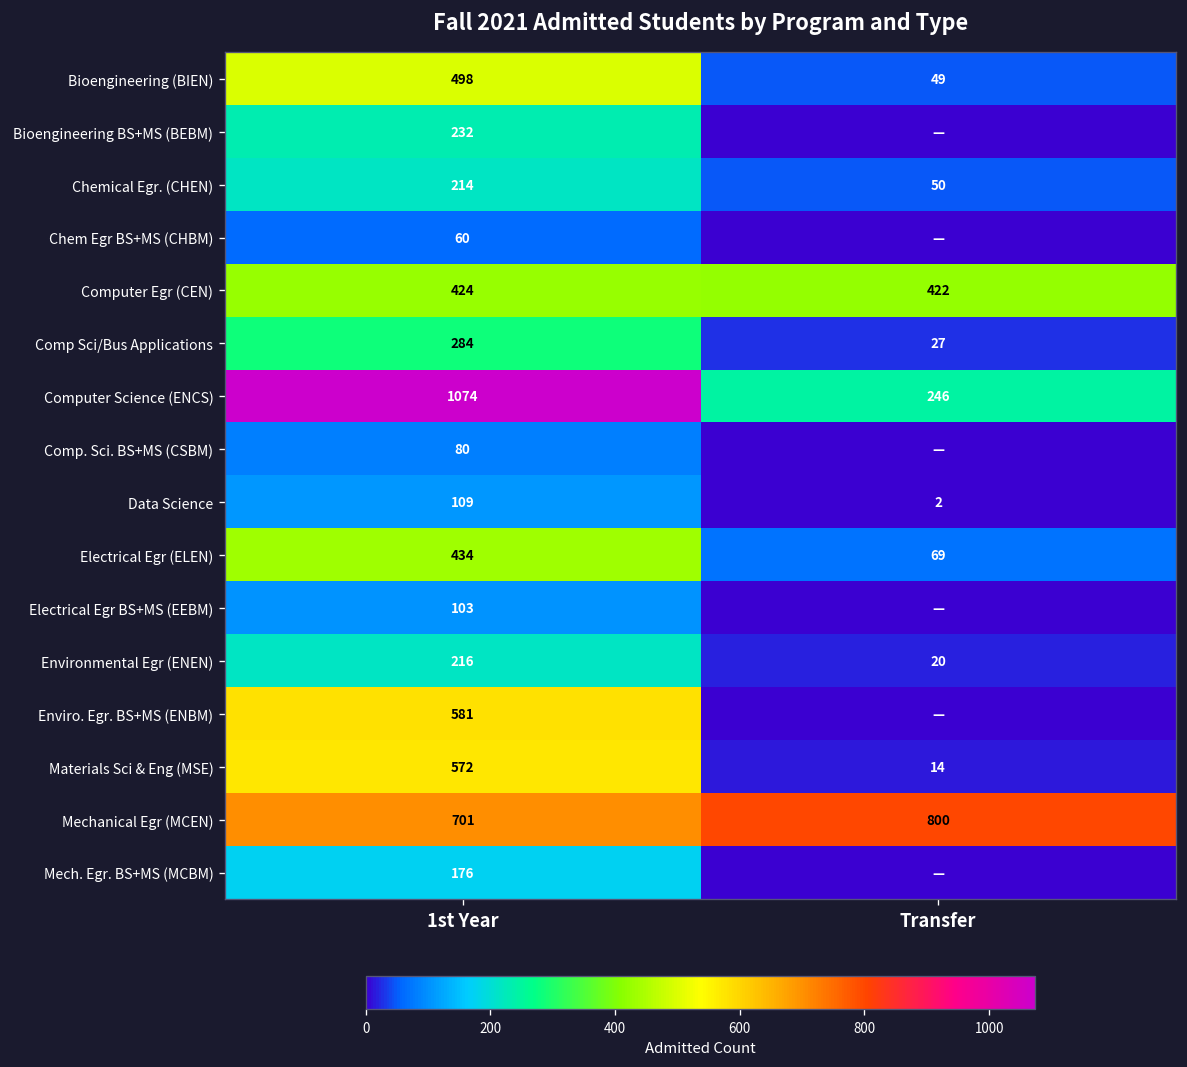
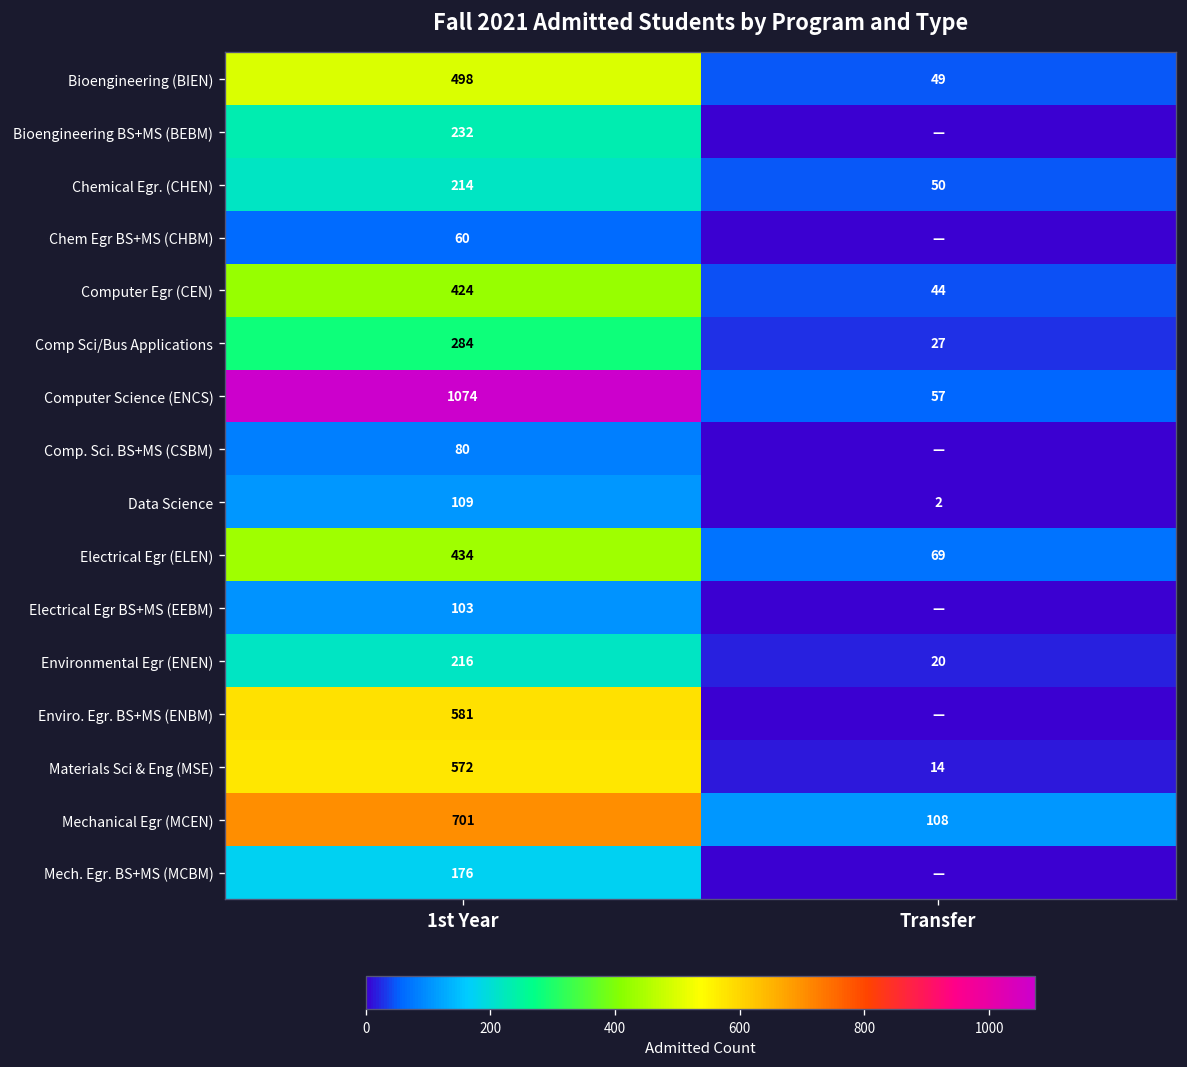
Computer Egr (CEN), Transfer: 422 -> 44
Computer Science (ENCS), Transfer: 246 -> 57
Mechanical Egr (MCEN), Transfer: 800 -> 108
